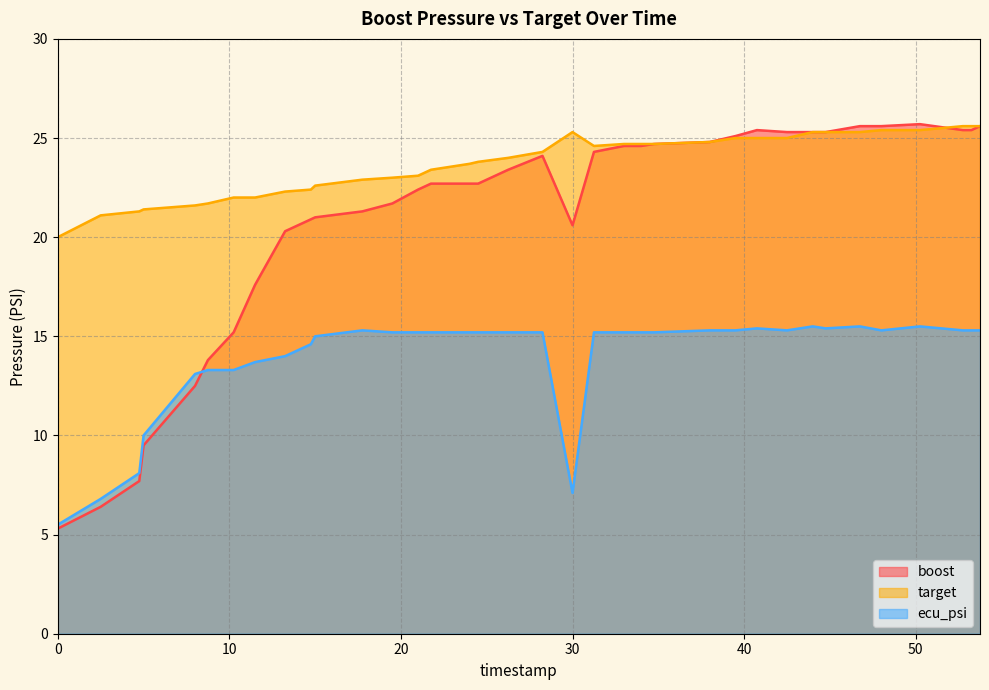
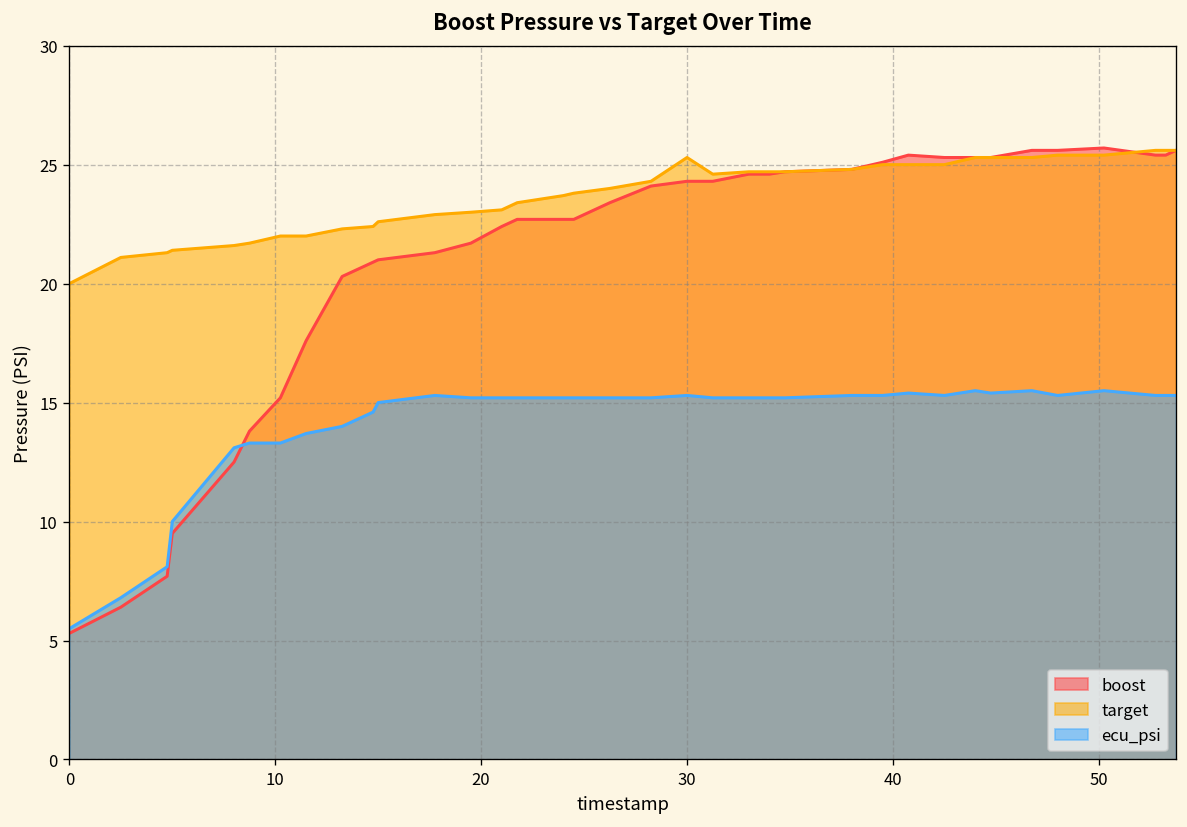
boost, 30: 20.6 -> 24.3
ecu_psi, 30: 7.1 -> 15.3
